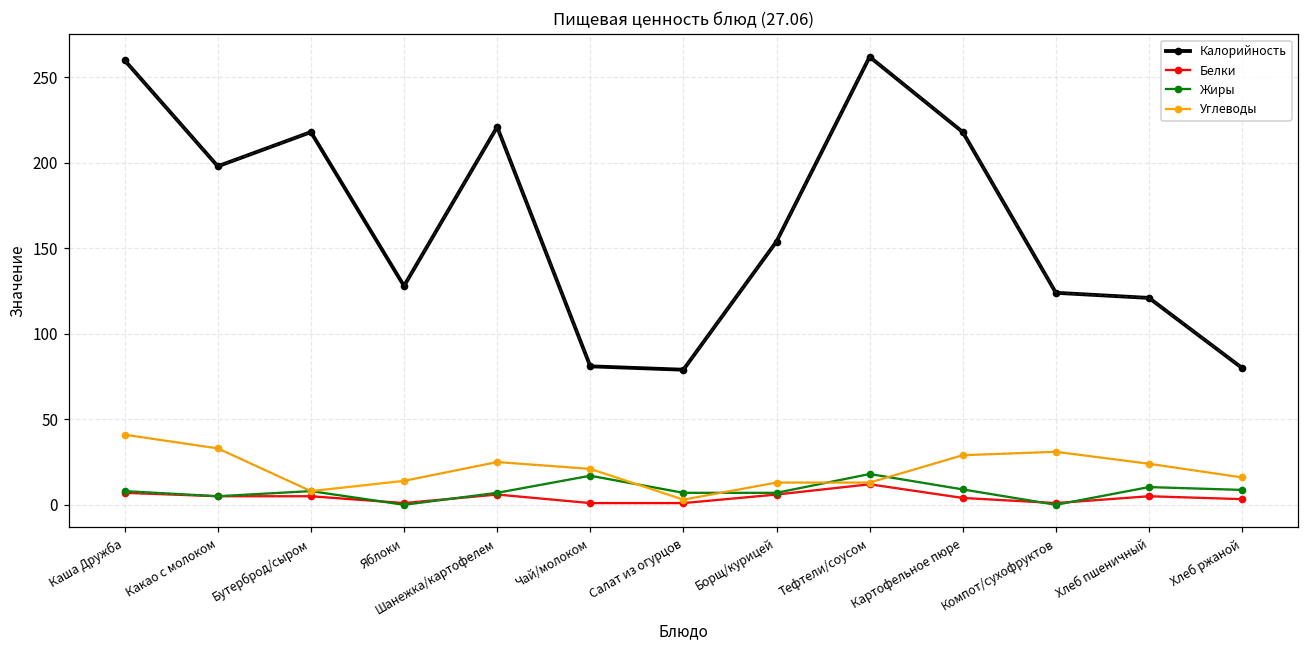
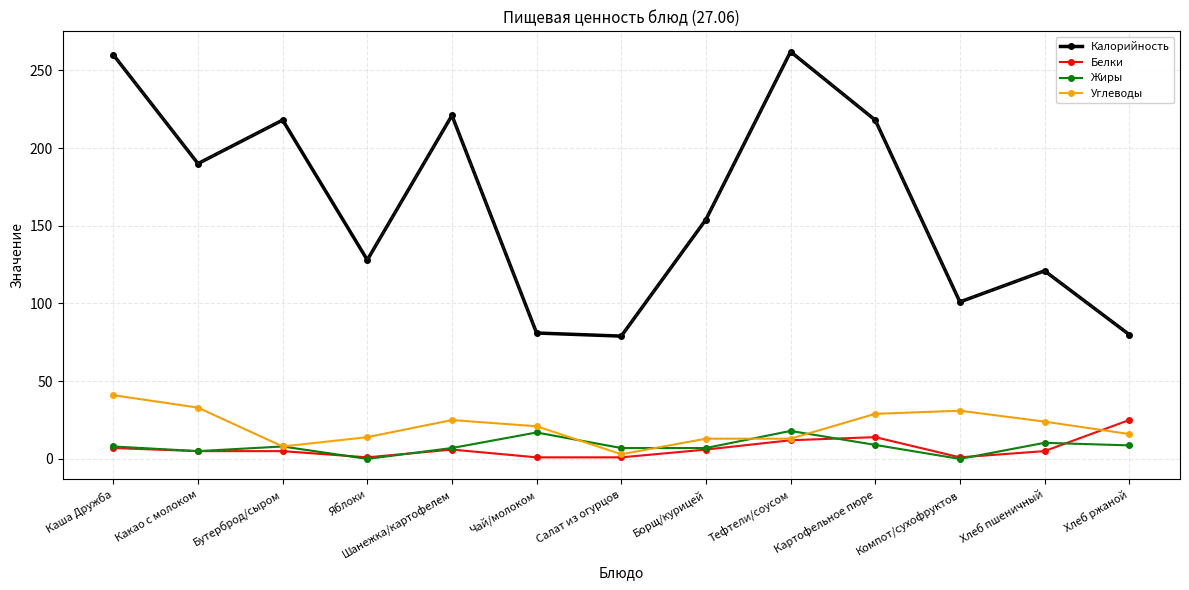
Калорийность, Какао с молоком: 198 -> 190
Белки, Картофельное пюре: 4 -> 14
Калорийность, Компот/сухофруктов: 124 -> 101
Белки, Хлеб ржаной: 3 -> 25
